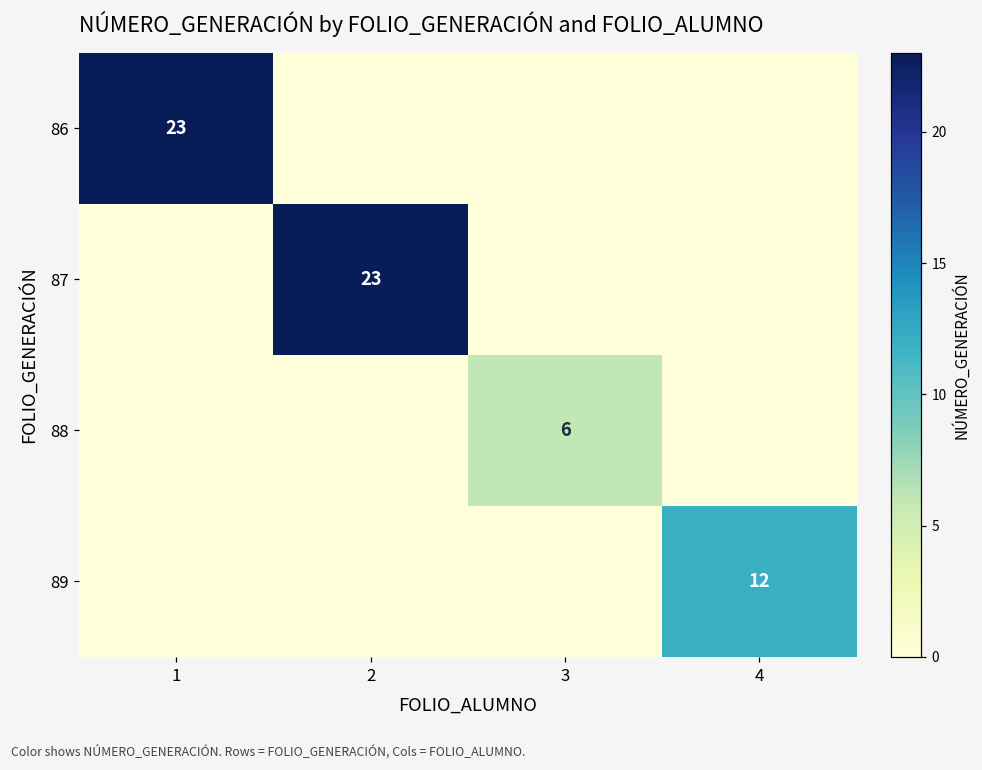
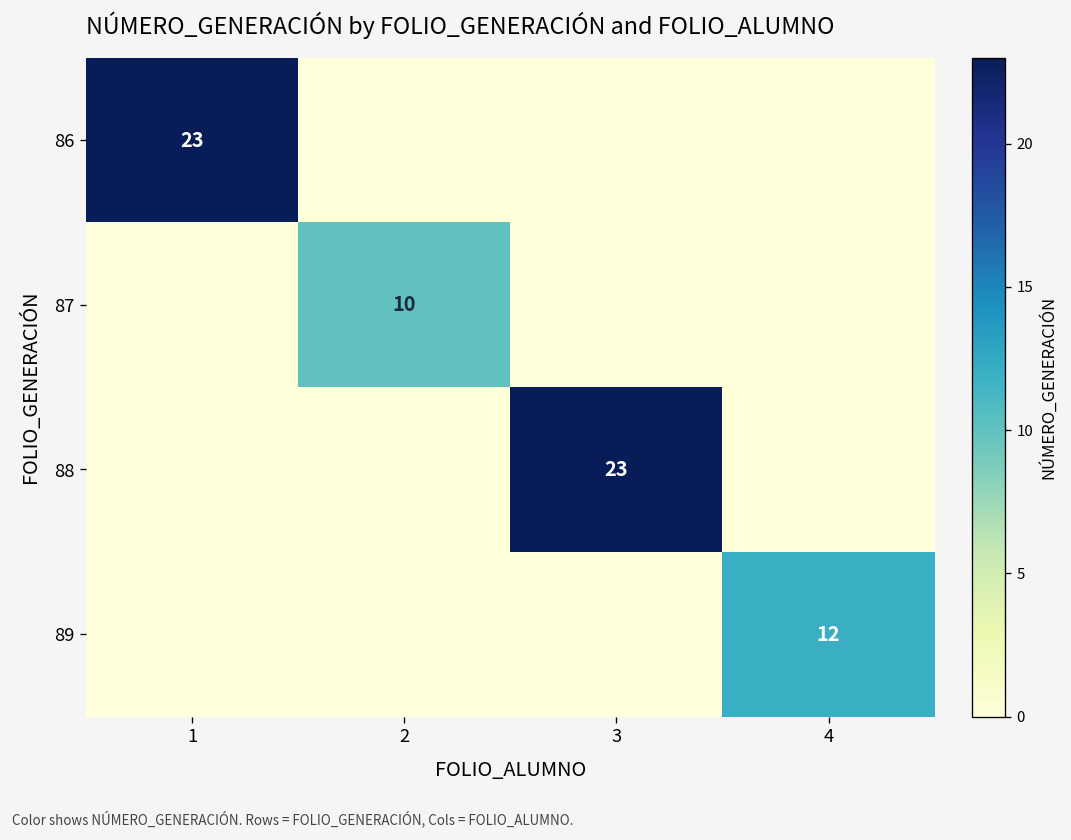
87, 2: 23 -> 10
88, 3: 6 -> 23
